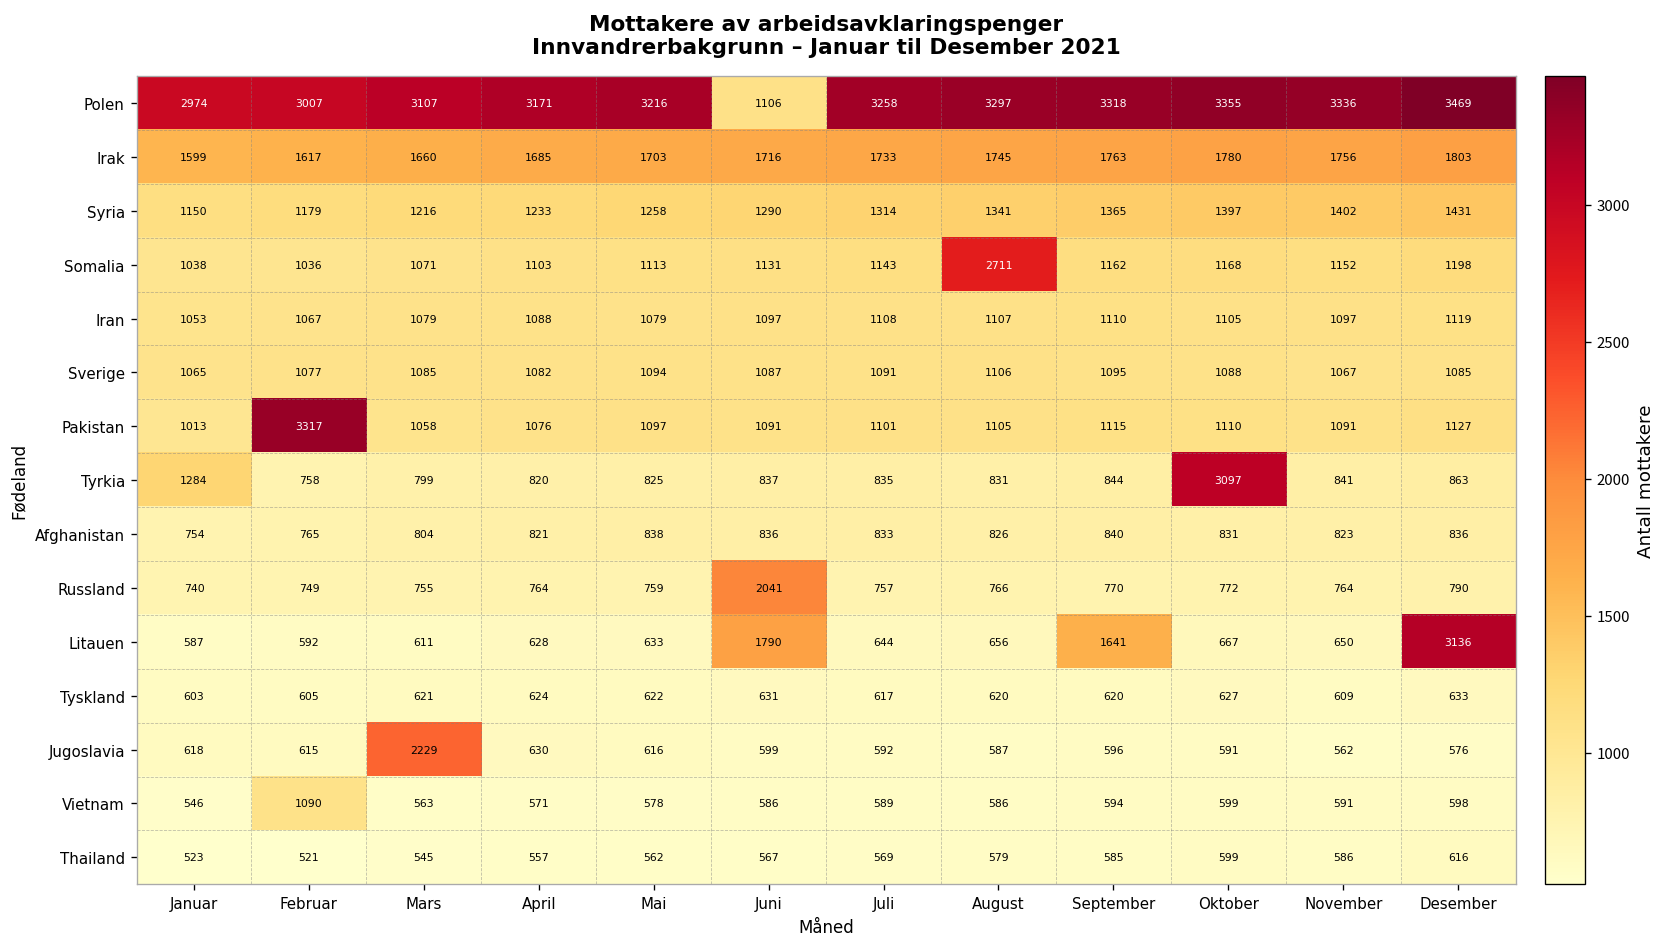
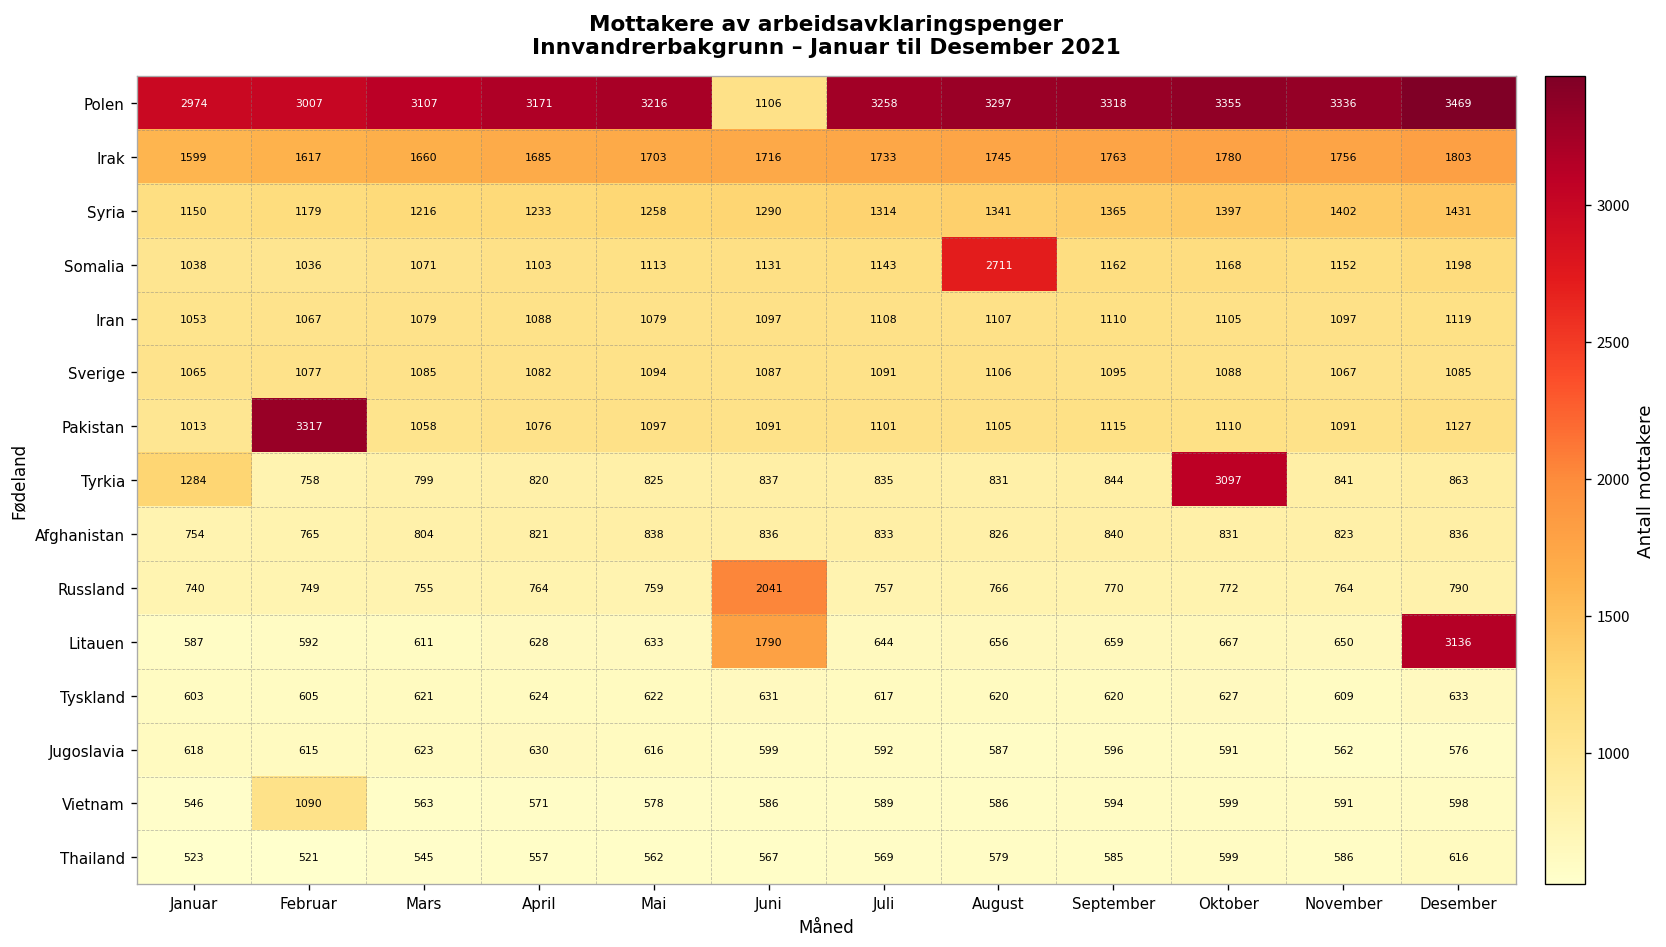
Litauen, September: 1641 -> 659
Jugoslavia, Mars: 2229 -> 623
